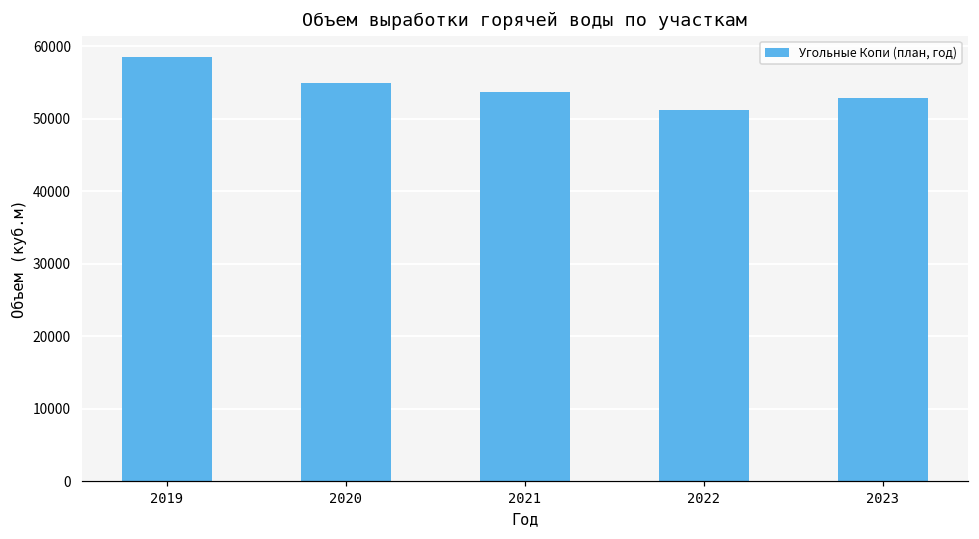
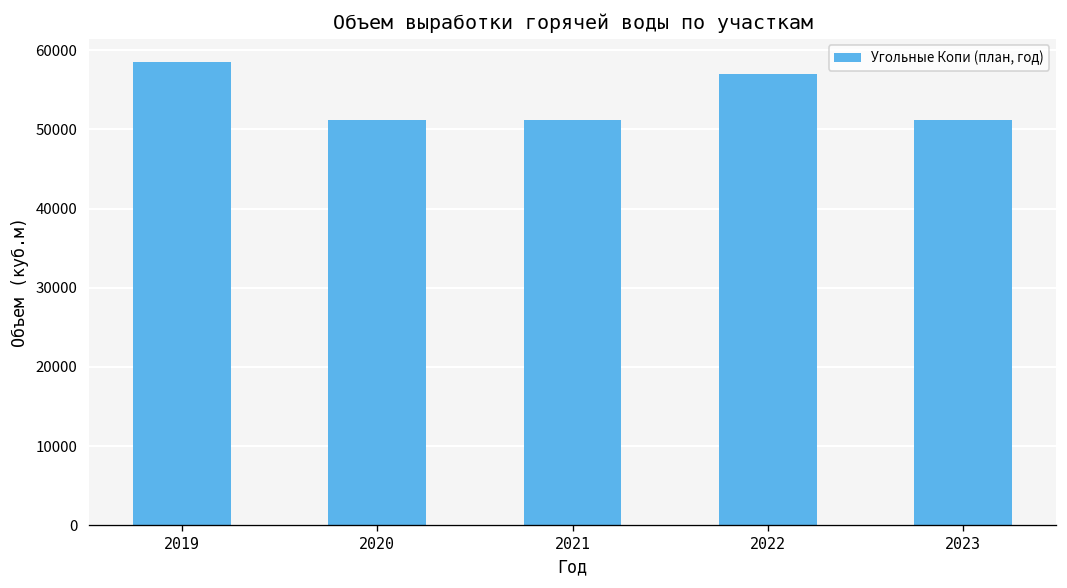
2020: 55000 -> 51000
2021: 54000 -> 51000
2022: 51000 -> 57000
2023: 53000 -> 51000
